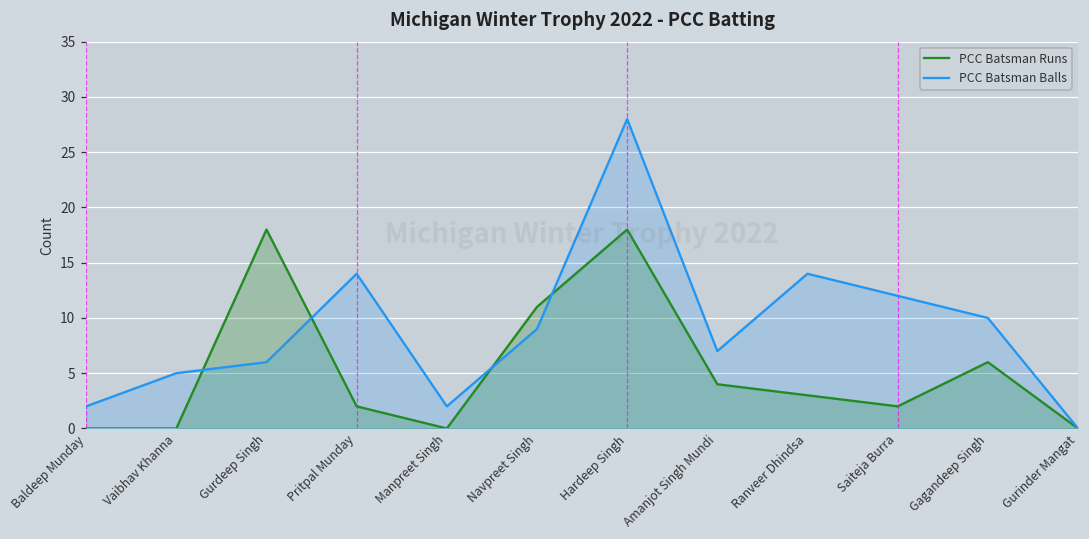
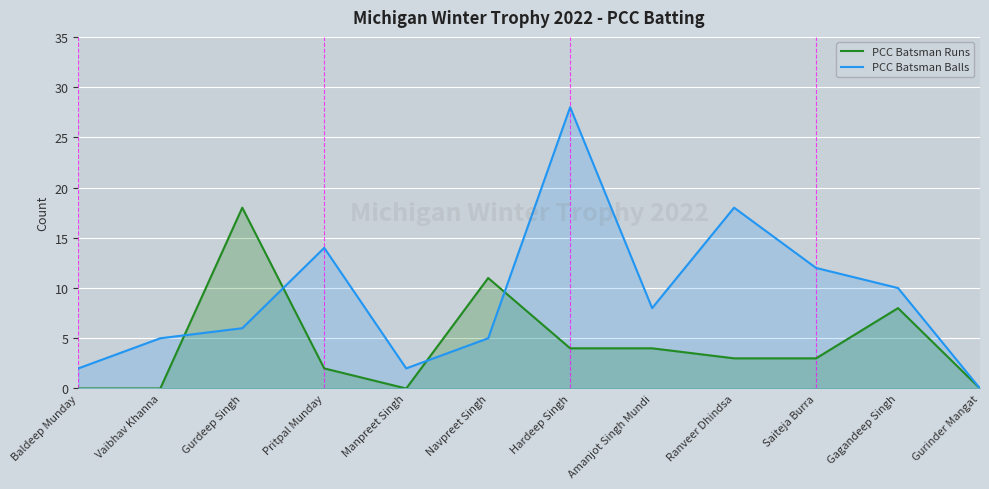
PCC Batsman Balls, Navpreet Singh: 9 -> 5
PCC Batsman Runs, Hardeep Singh: 18 -> 4
PCC Batsman Balls, Amanjot Singh Mundi: 7 -> 8
PCC Batsman Balls, Ranveer Dhindsa: 14 -> 18
PCC Batsman Runs, Saiteja Burra: 2 -> 3
PCC Batsman Runs, Gagandeep Singh: 6 -> 8
